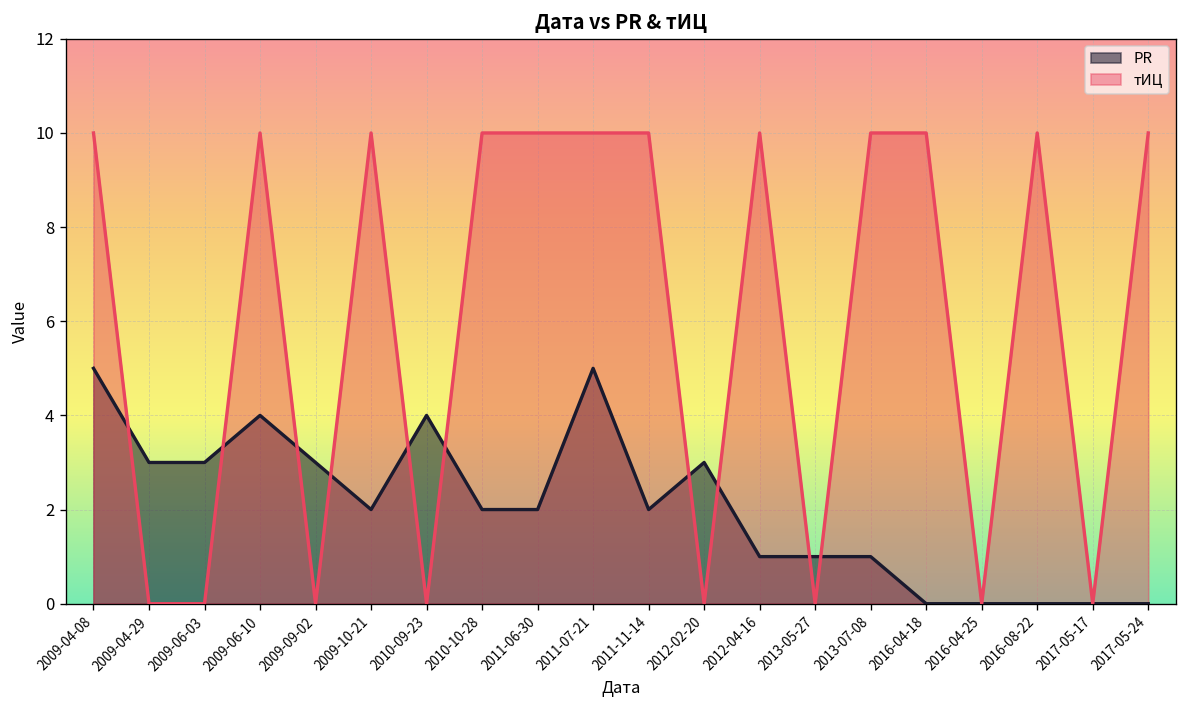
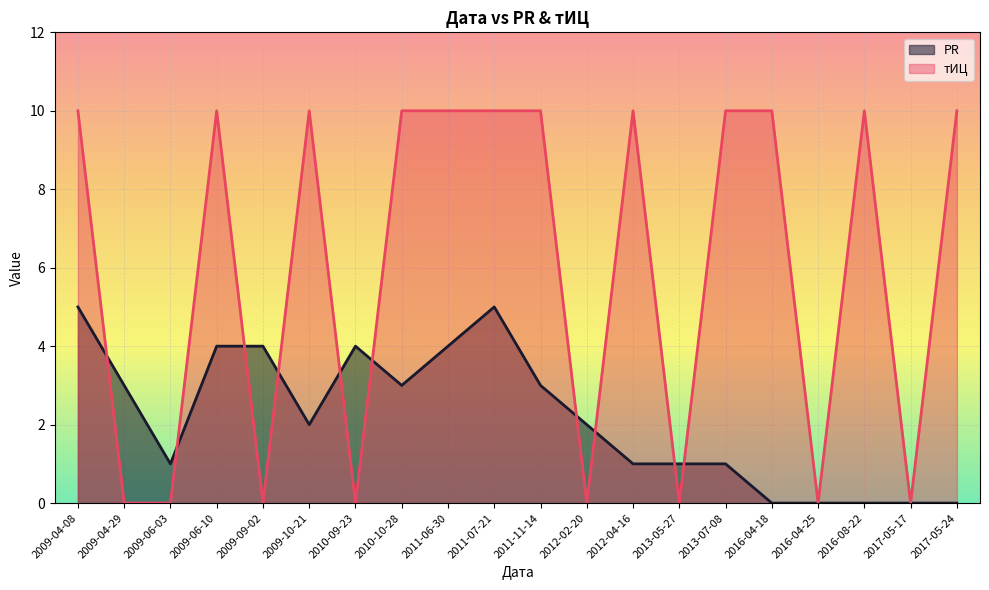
PR, 2009-06-03: 3 -> 1
PR, 2009-09-02: 3 -> 4
PR, 2010-10-28: 2 -> 3
PR, 2011-06-30: 2 -> 4
PR, 2011-11-14: 2 -> 3
PR, 2012-02-20: 3 -> 2
